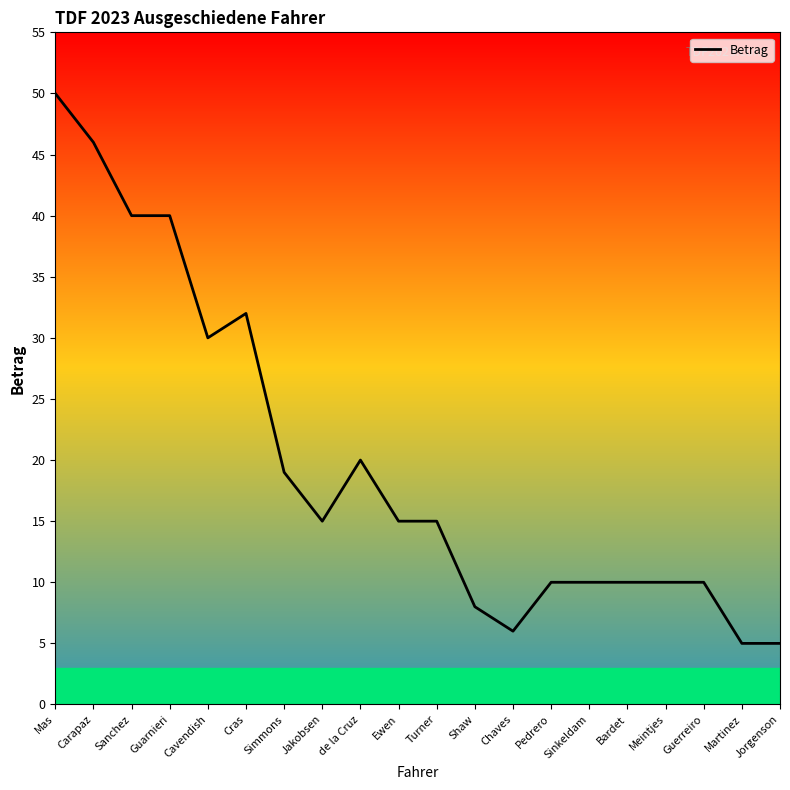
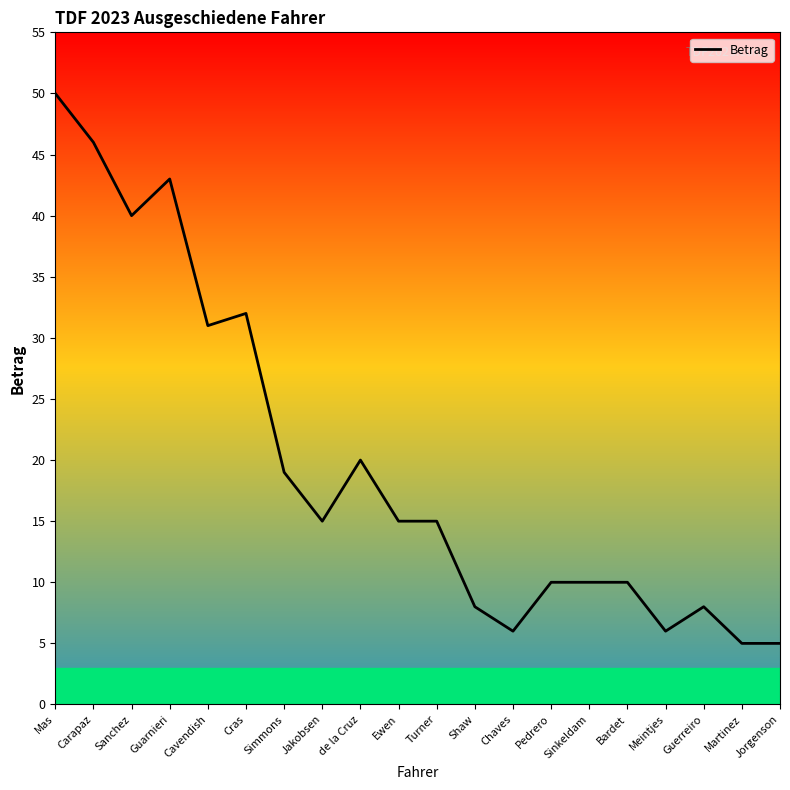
Guarnieri: 40 -> 43
Cavendish: 30 -> 31
Meintjes: 10 -> 6
Guerreiro: 10 -> 8
